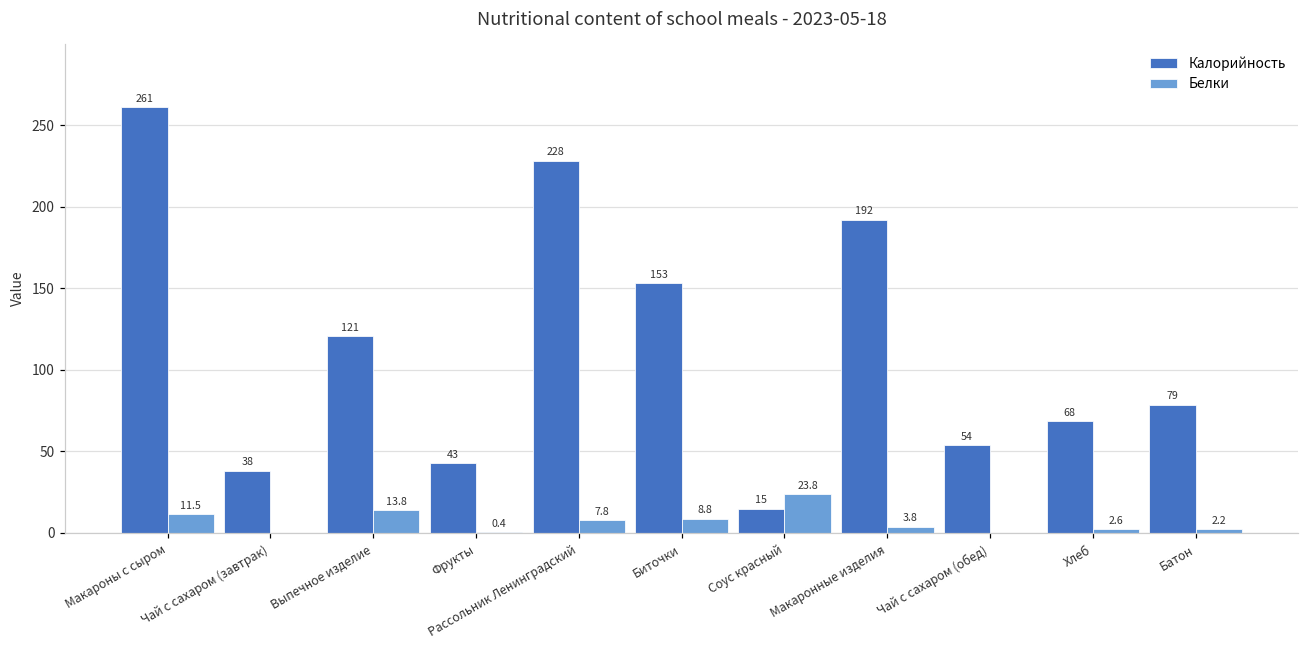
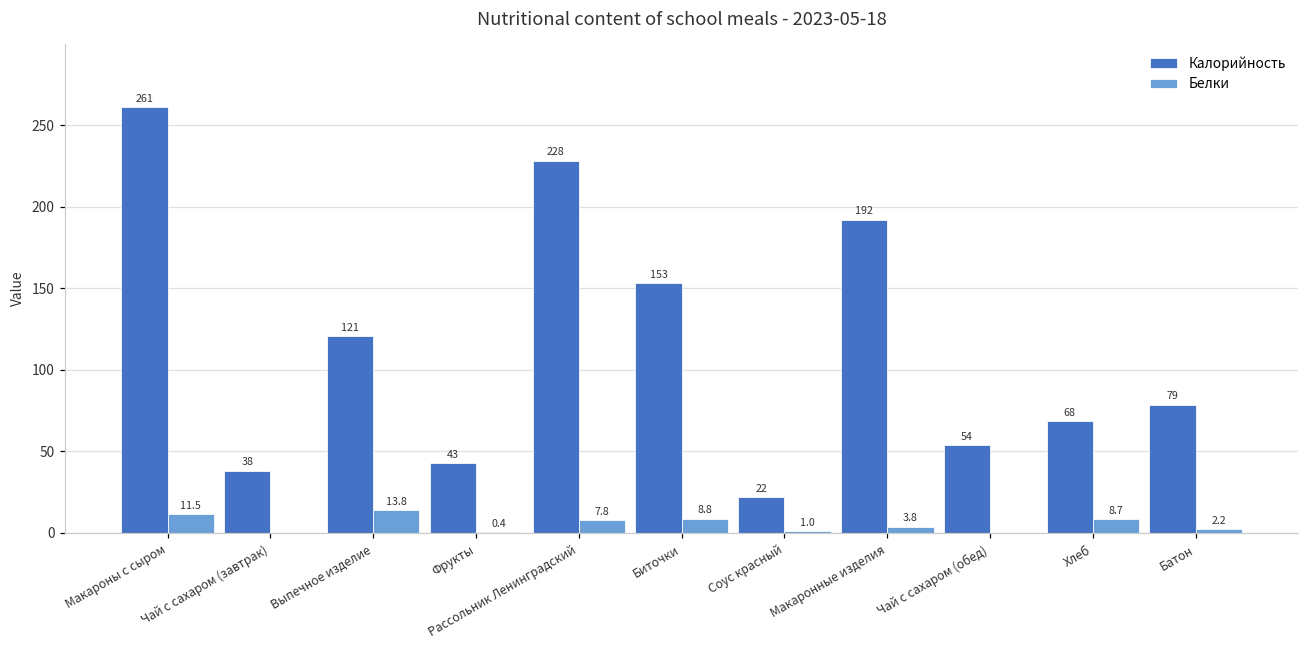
Калорийность, Соус красный: 15 -> 22
Белки, Соус красный: 23.8 -> 1.0
Белки, Хлеб: 2.6 -> 8.7
